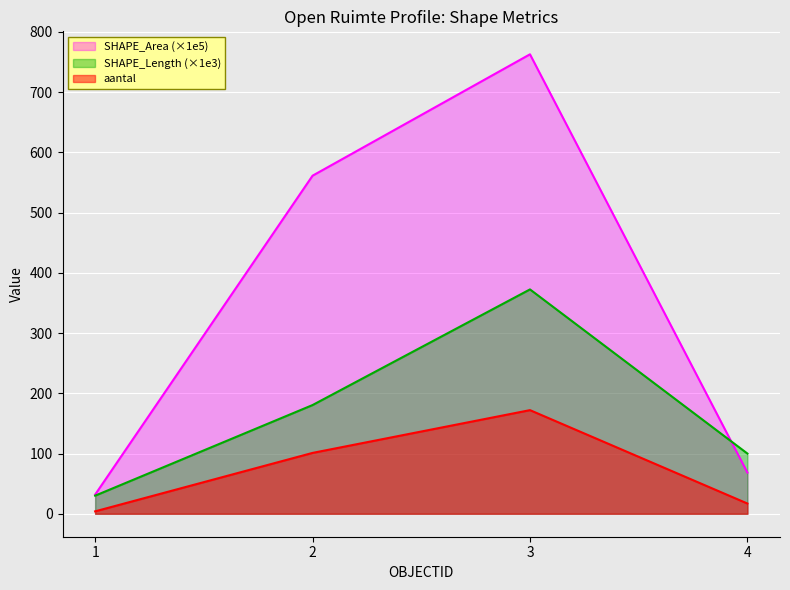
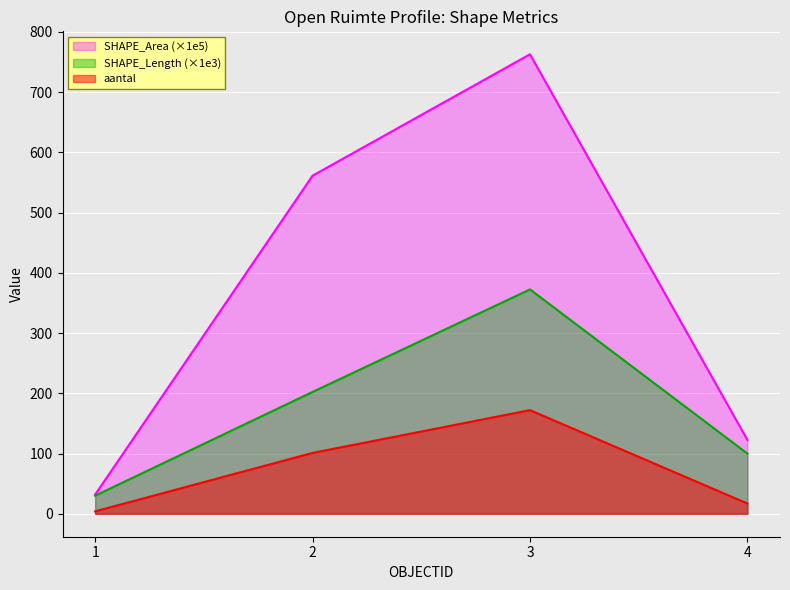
SHAPE_Length (×1e3), 2: 180 -> 200
SHAPE_Area (×1e5), 4: 70 -> 120
